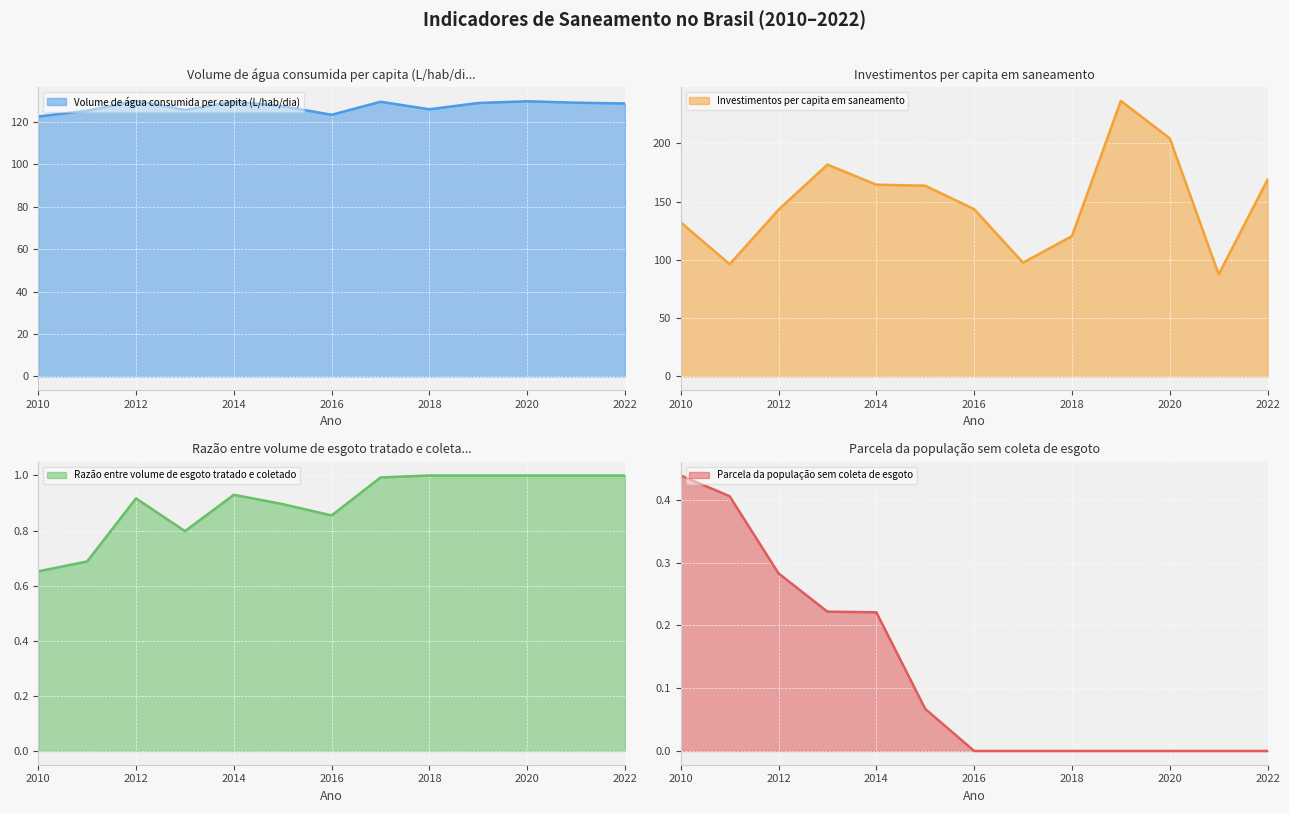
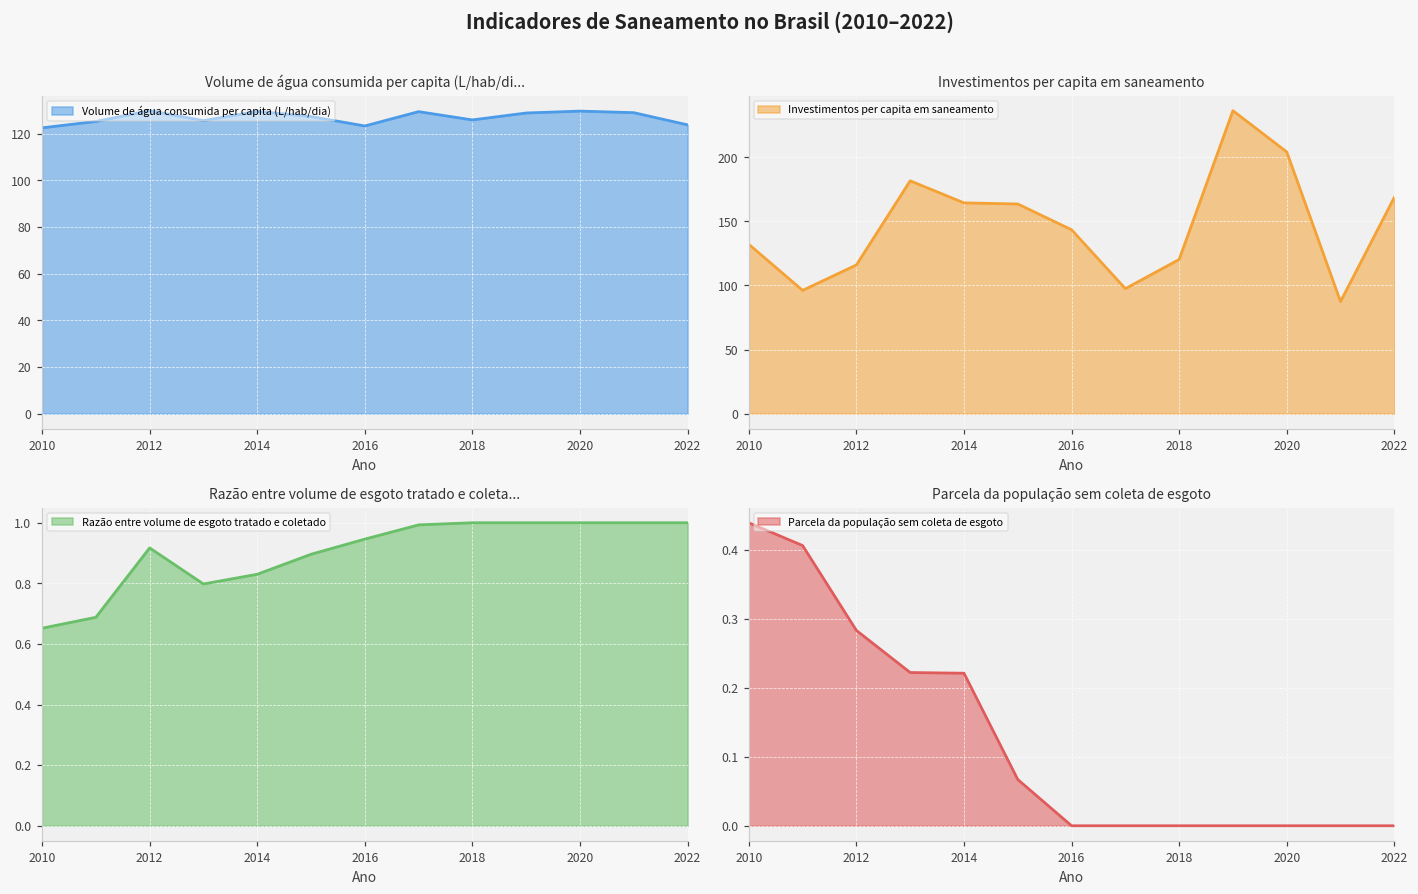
Volume de água consumida per capita (L/hab/di..., 2022: 129 -> 124
Investimentos per capita em saneamento, 2012: 143 -> 116
Razão entre volume de esgoto tratado e coleta..., 2014: 0.93 -> 0.83
Razão entre volume de esgoto tratado e coleta..., 2016: 0.86 -> 0.95
